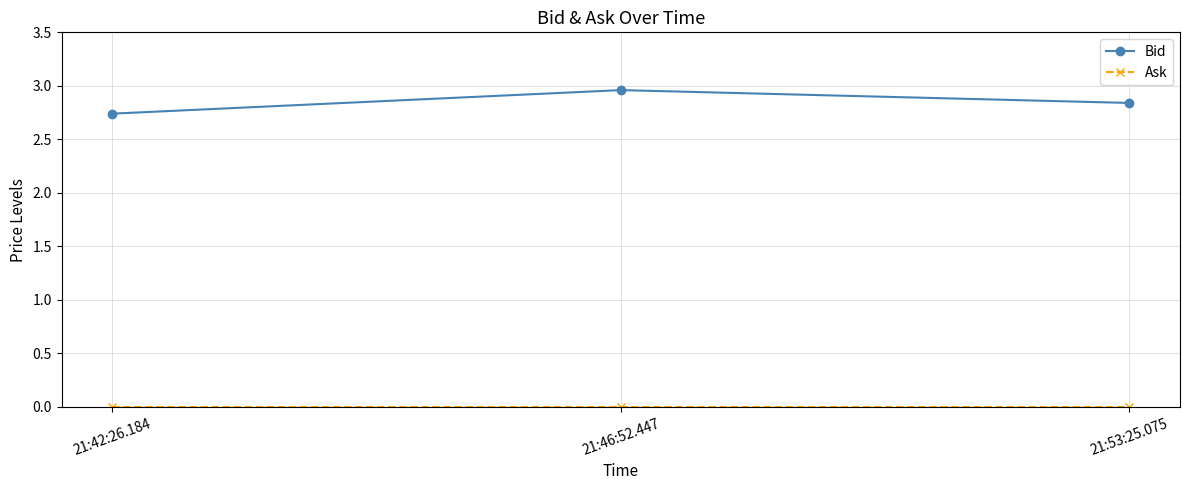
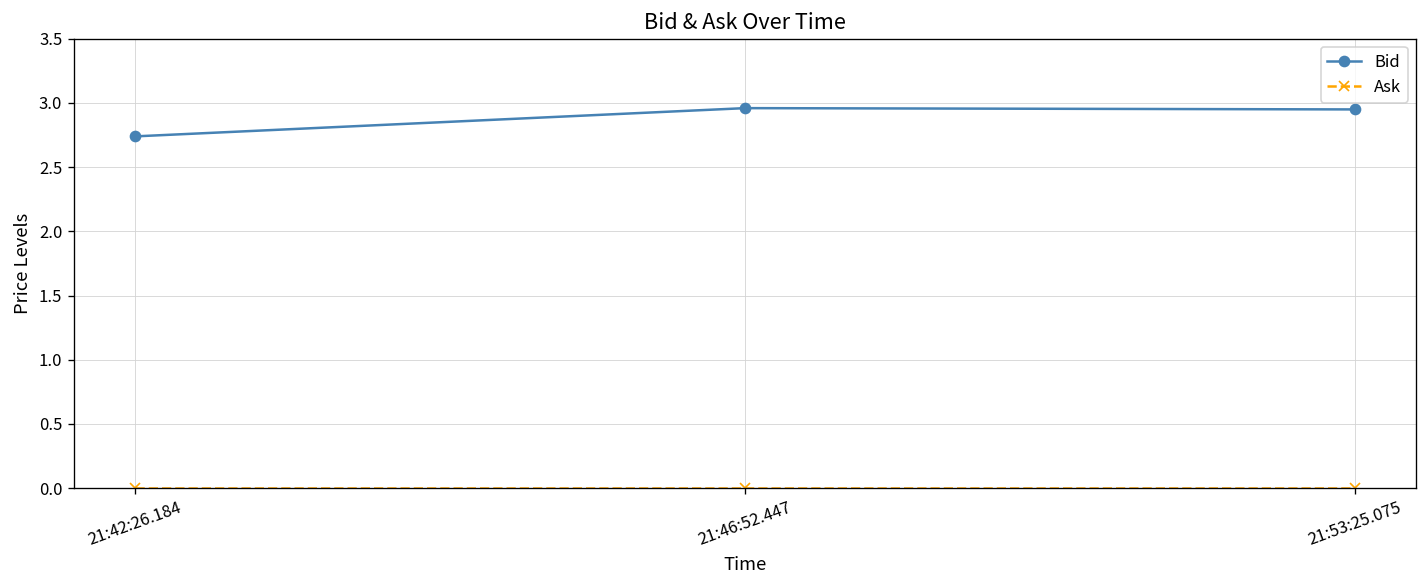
Bid, 21:53:25.075: 2.84 -> 2.95
